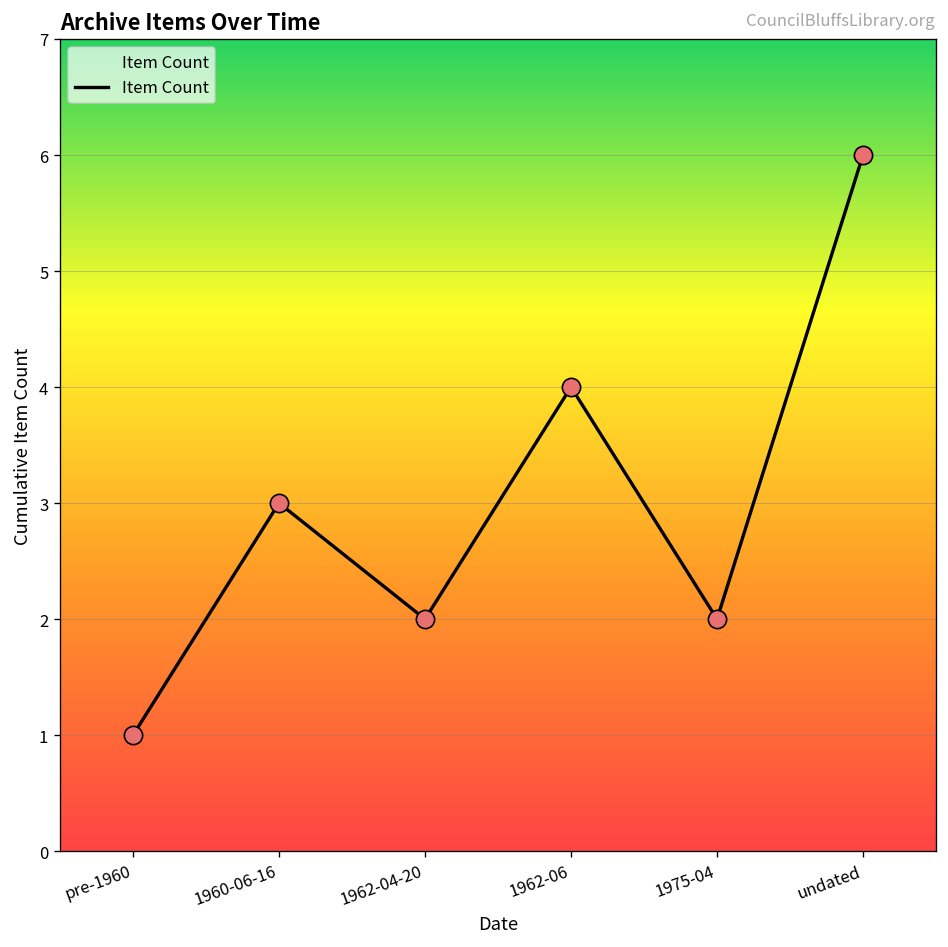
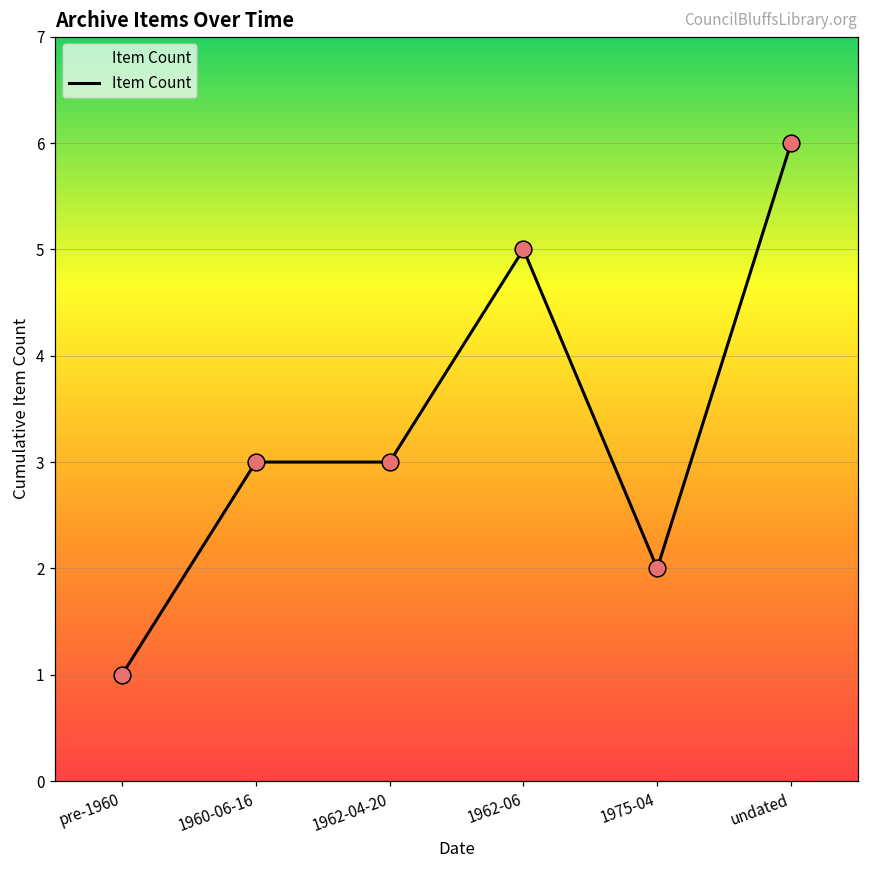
1962-04-20: 2 -> 3
1962-06: 4 -> 5
